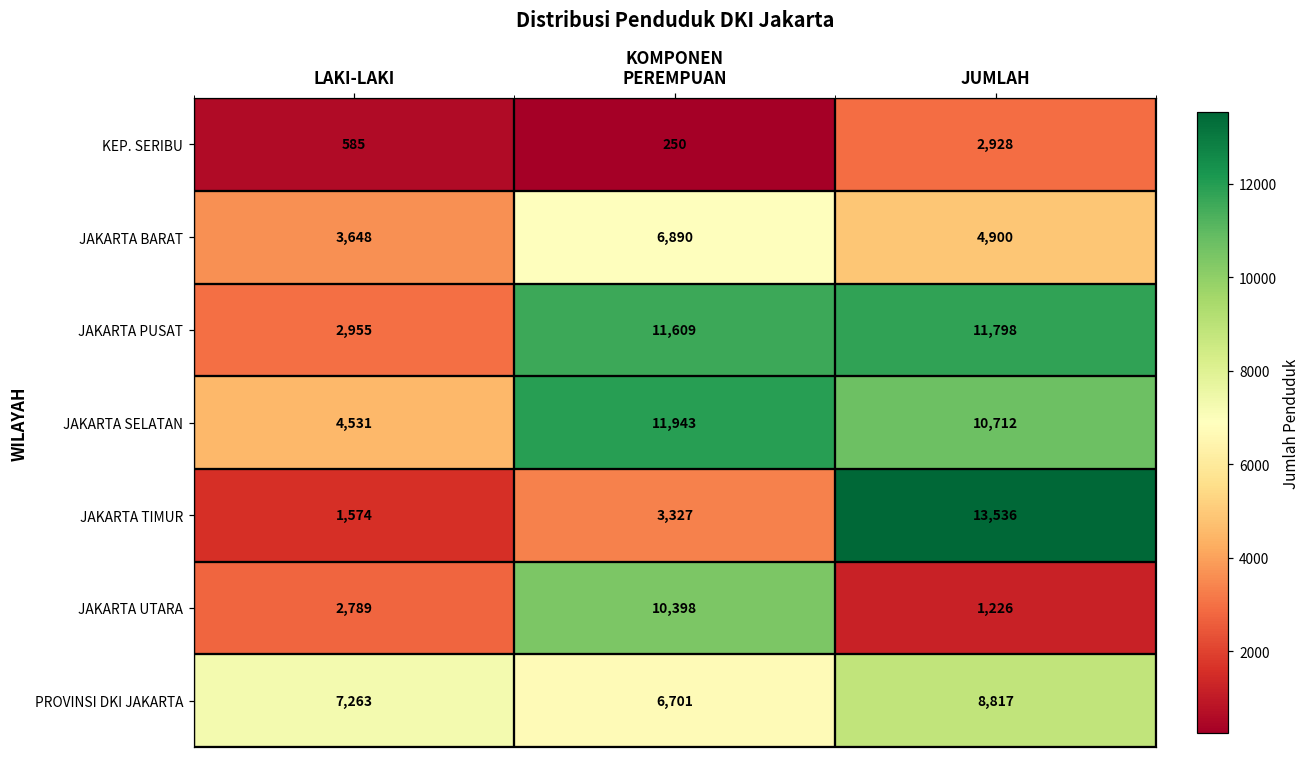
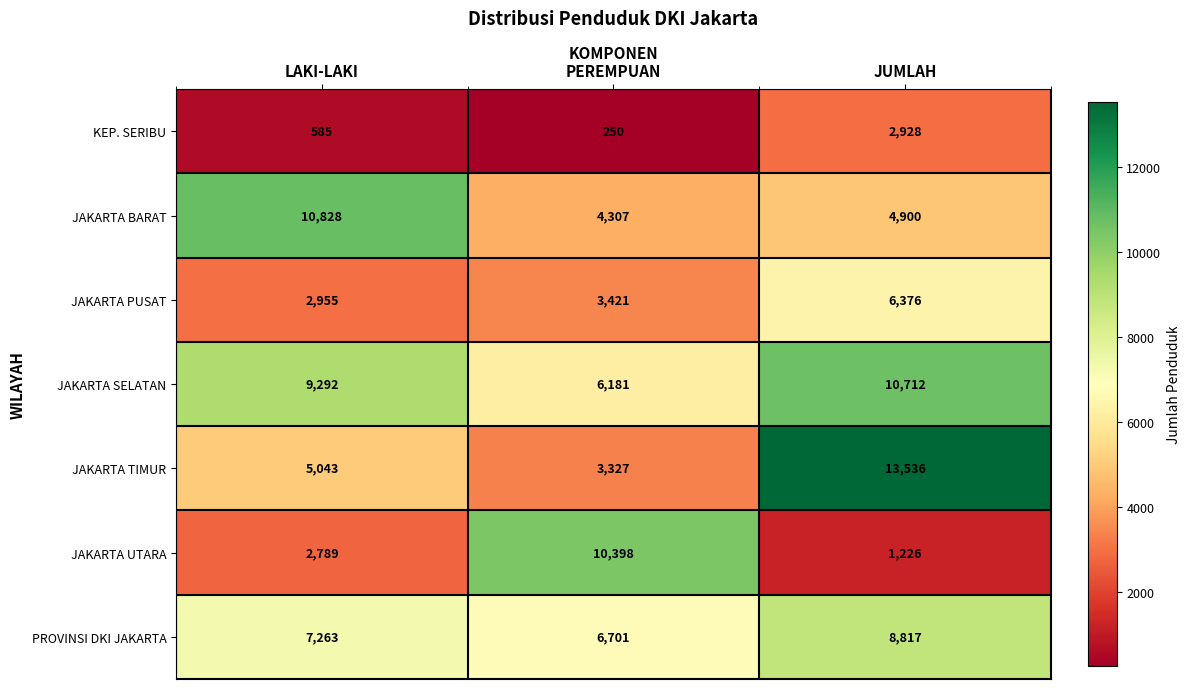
JAKARTA BARAT, LAKI-LAKI: 3,648 -> 10,828
JAKARTA BARAT, PEREMPUAN: 6,890 -> 4,307
JAKARTA PUSAT, PEREMPUAN: 11,609 -> 3,421
JAKARTA PUSAT, JUMLAH: 11,798 -> 6,376
JAKARTA SELATAN, LAKI-LAKI: 4,531 -> 9,292
JAKARTA SELATAN, PEREMPUAN: 11,943 -> 6,181
JAKARTA TIMUR, LAKI-LAKI: 1,574 -> 5,043
